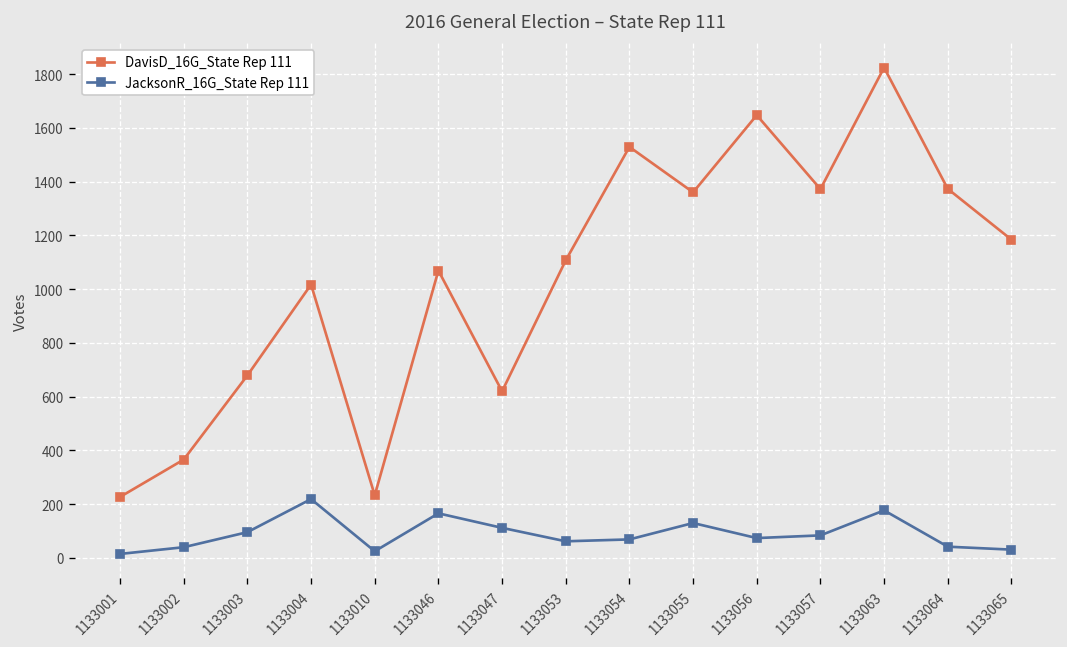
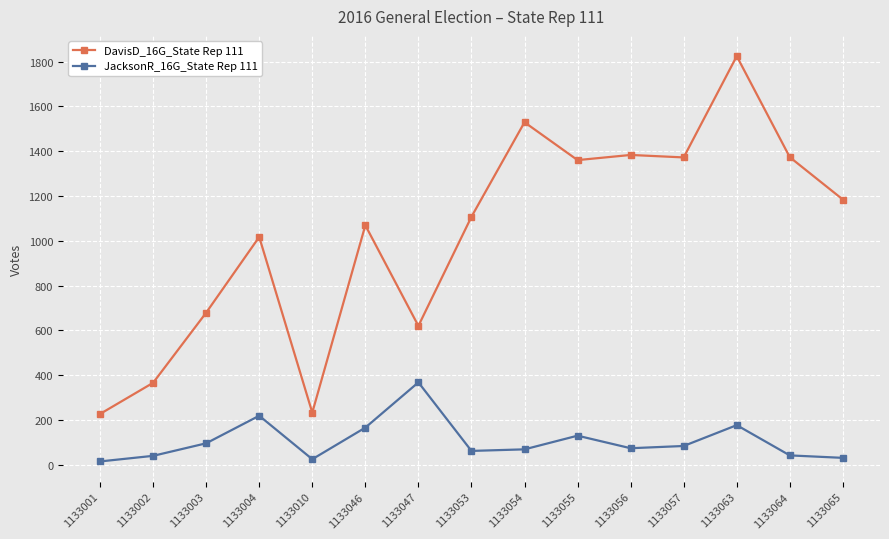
JacksonR_16G_State Rep 111, 1133047: 110 -> 370
DavisD_16G_State Rep 111, 1133056: 1650 -> 1380
